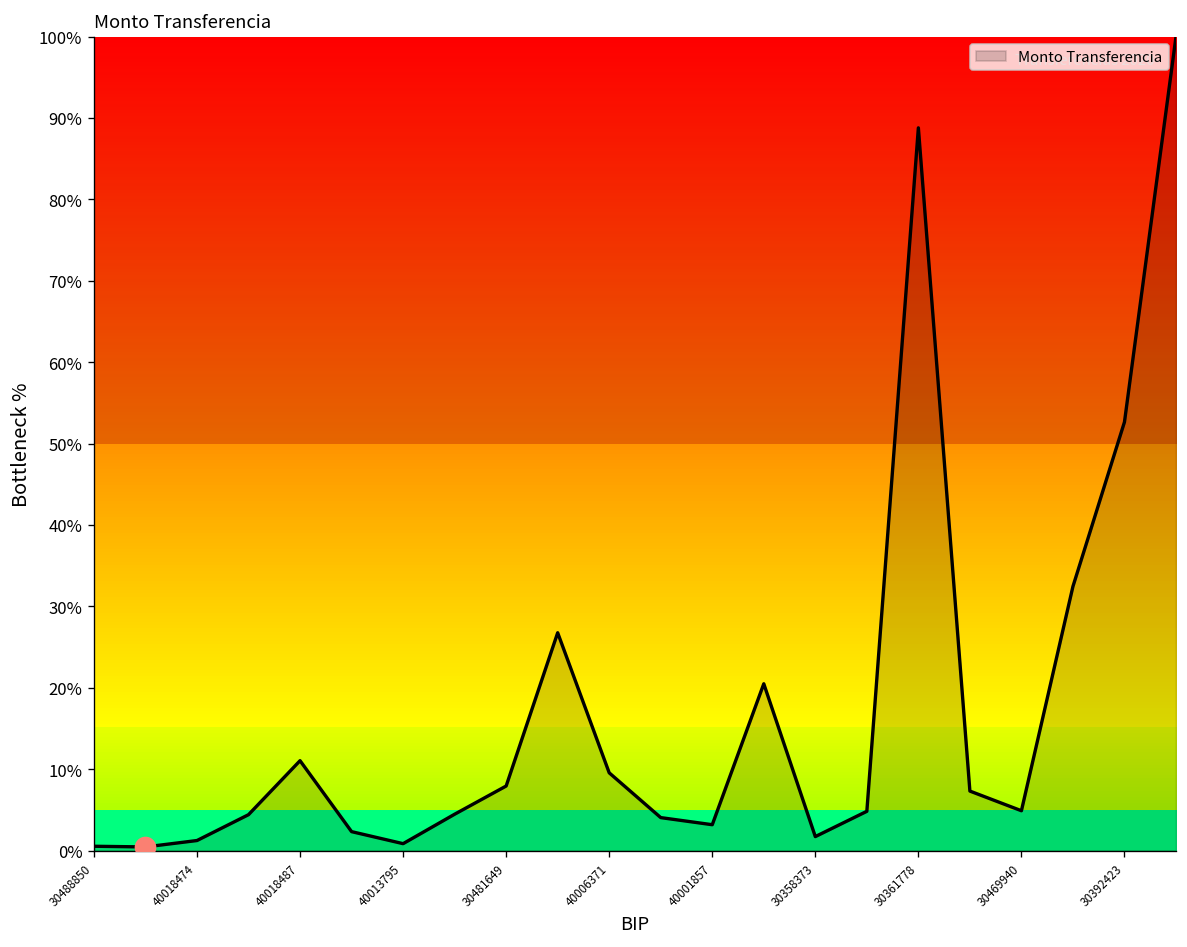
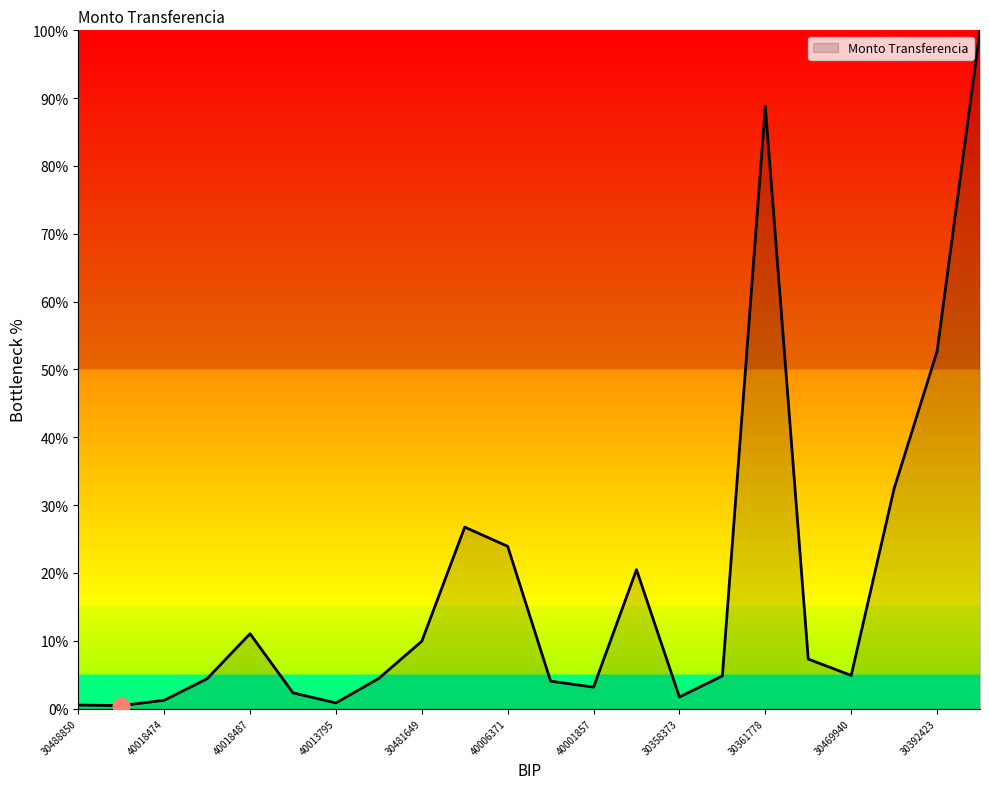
Monto Transferencia, 30481649: 8% -> 10%
Monto Transferencia, 40006371: 10% -> 24%
